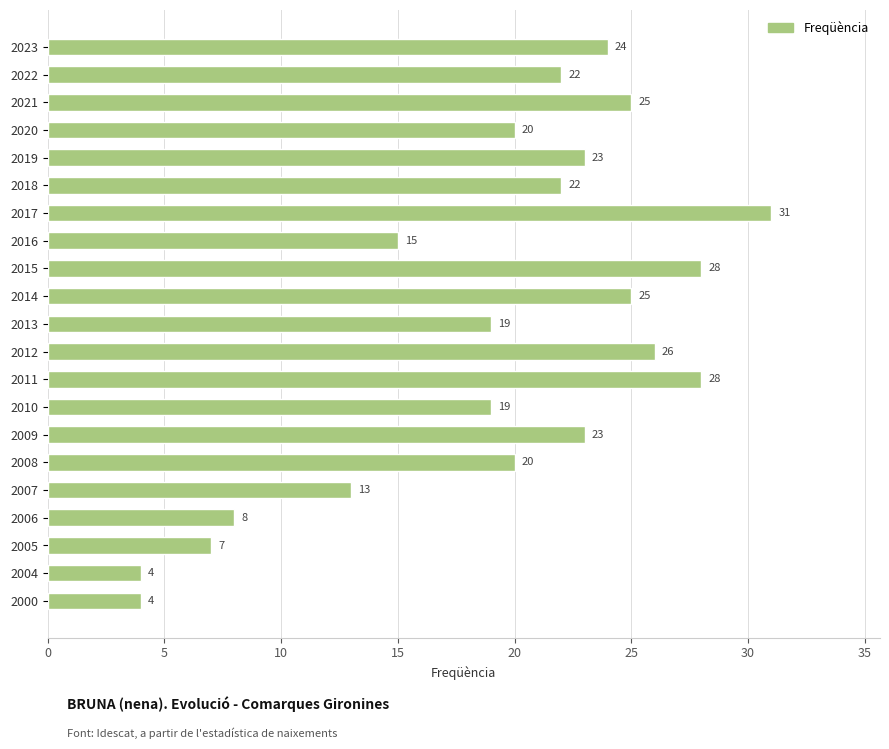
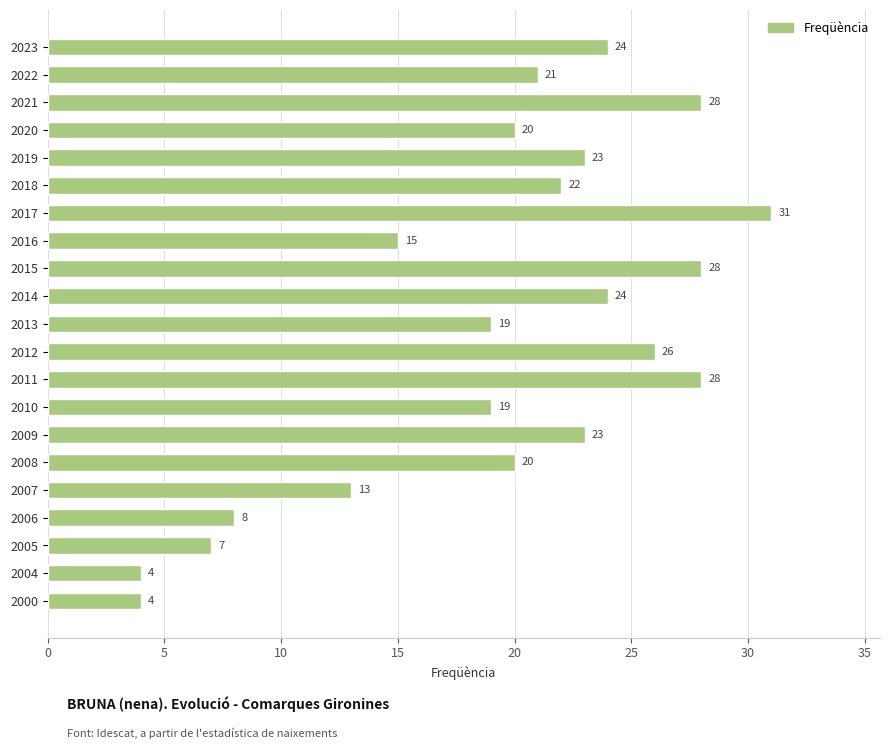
2022: 22 -> 21
2021: 25 -> 28
2014: 25 -> 24
